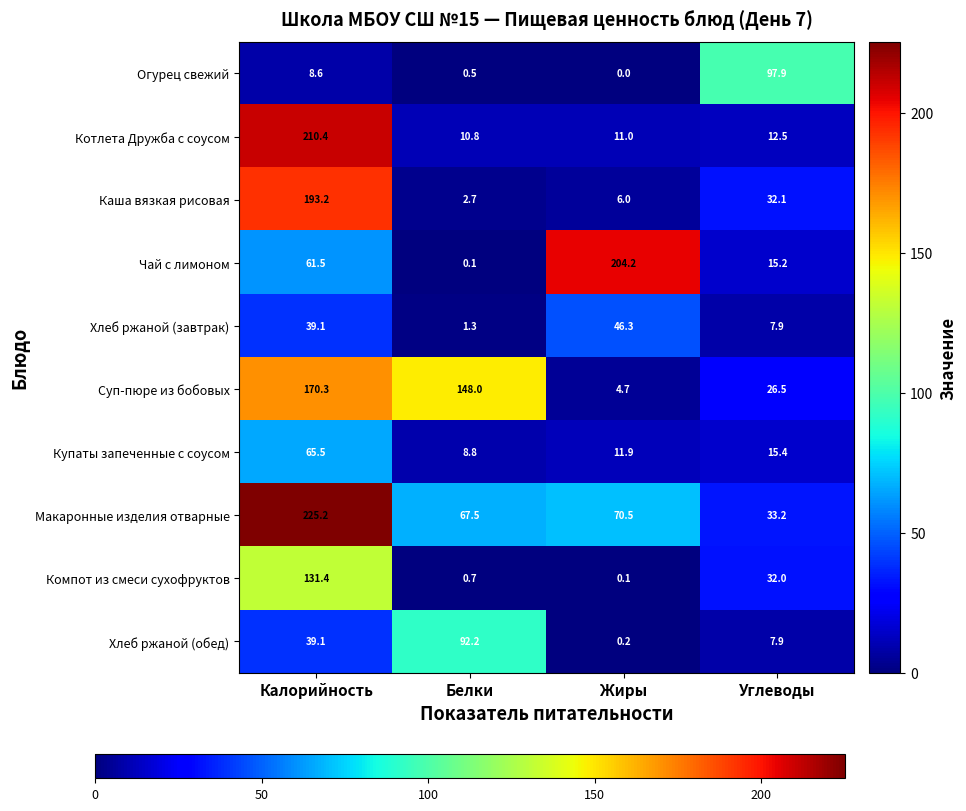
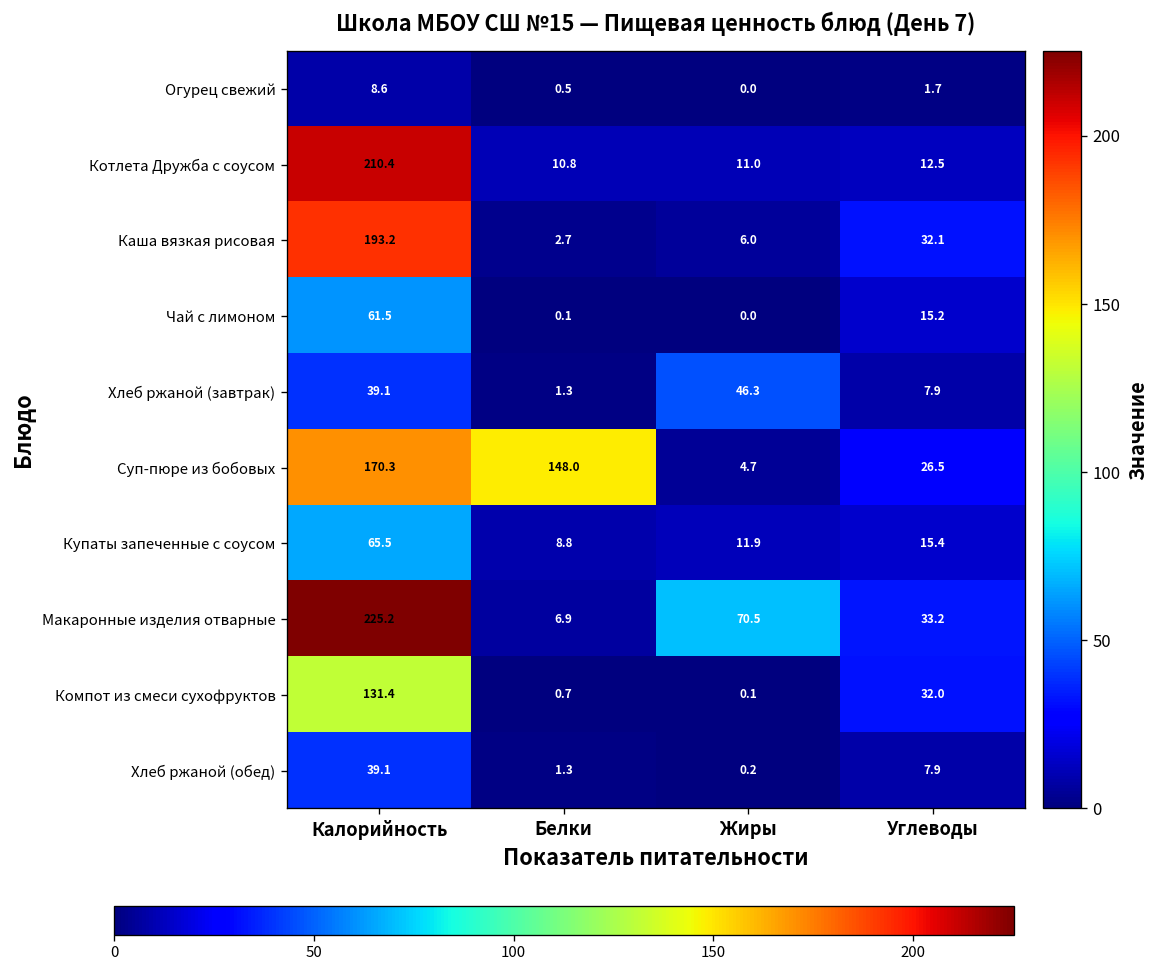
Огурец свежий, Углеводы: 97.9 -> 1.7
Чай с лимоном, Жиры: 204.2 -> 0.0
Макаронные изделия отварные, Белки: 67.5 -> 6.9
Хлеб ржаной (обед), Белки: 92.2 -> 1.3
